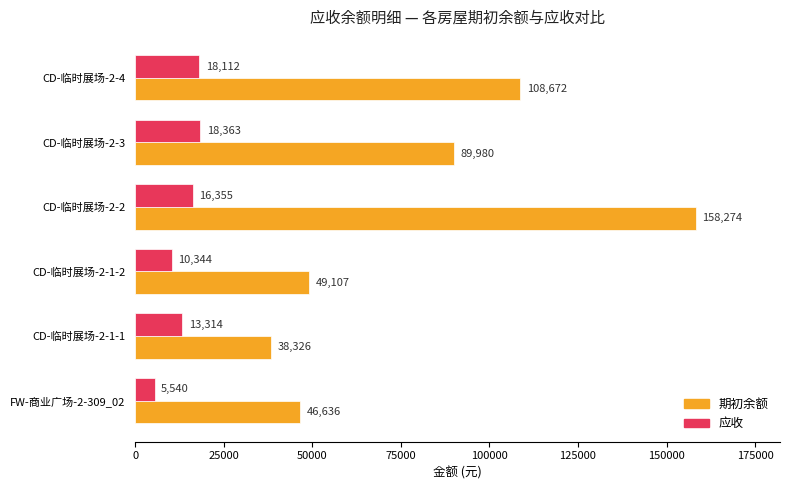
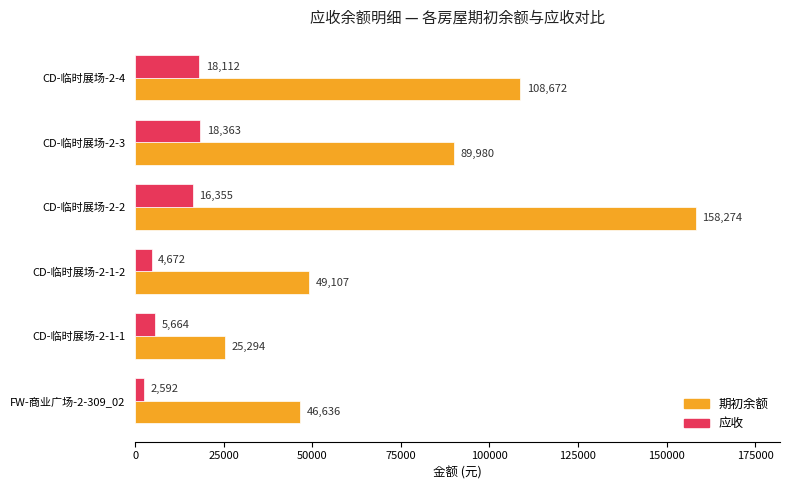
应收, CD-临时展场-2-1-2: 10,344 -> 4,672
应收, CD-临时展场-2-1-1: 13,314 -> 5,664
期初余额, CD-临时展场-2-1-1: 38,326 -> 25,294
应收, FW-商业广场-2-309_02: 5,540 -> 2,592
